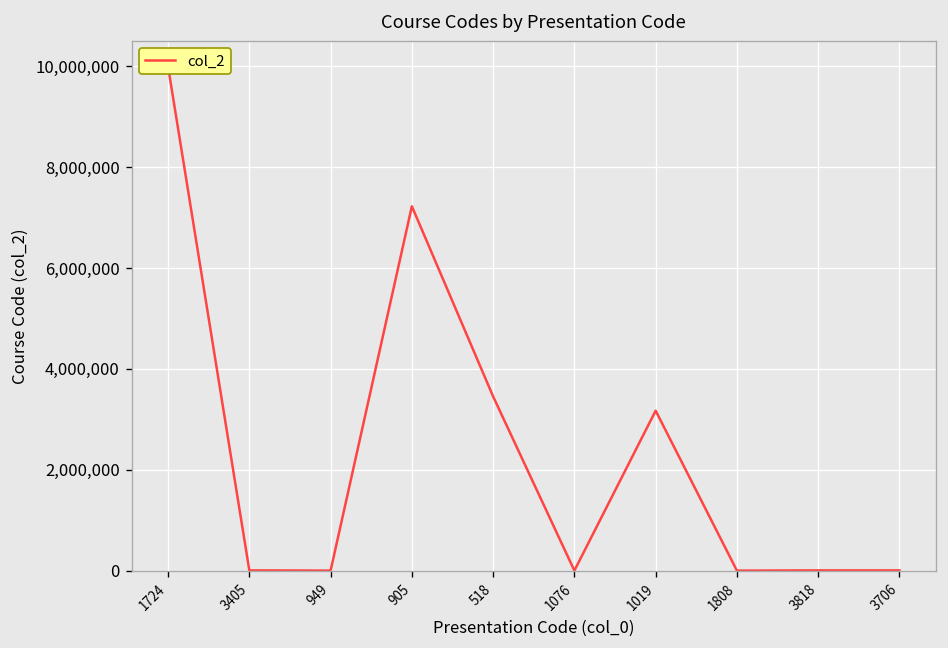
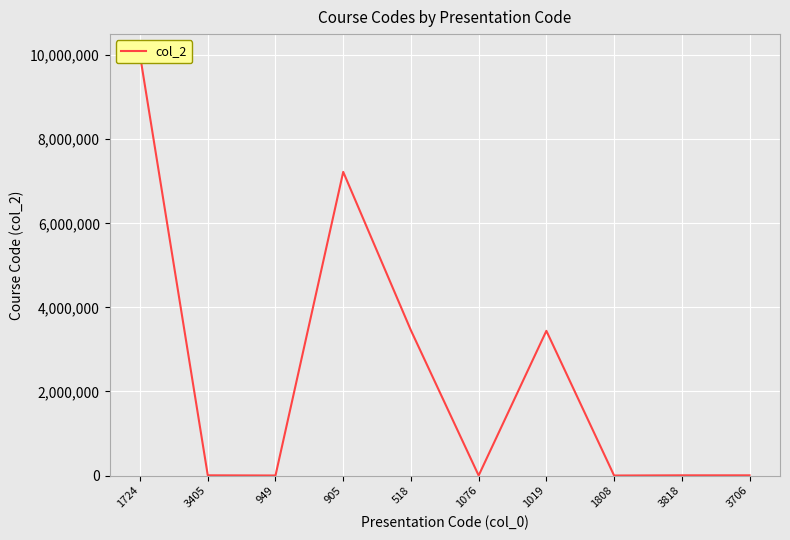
1019: 3,200,000 -> 3,400,000
